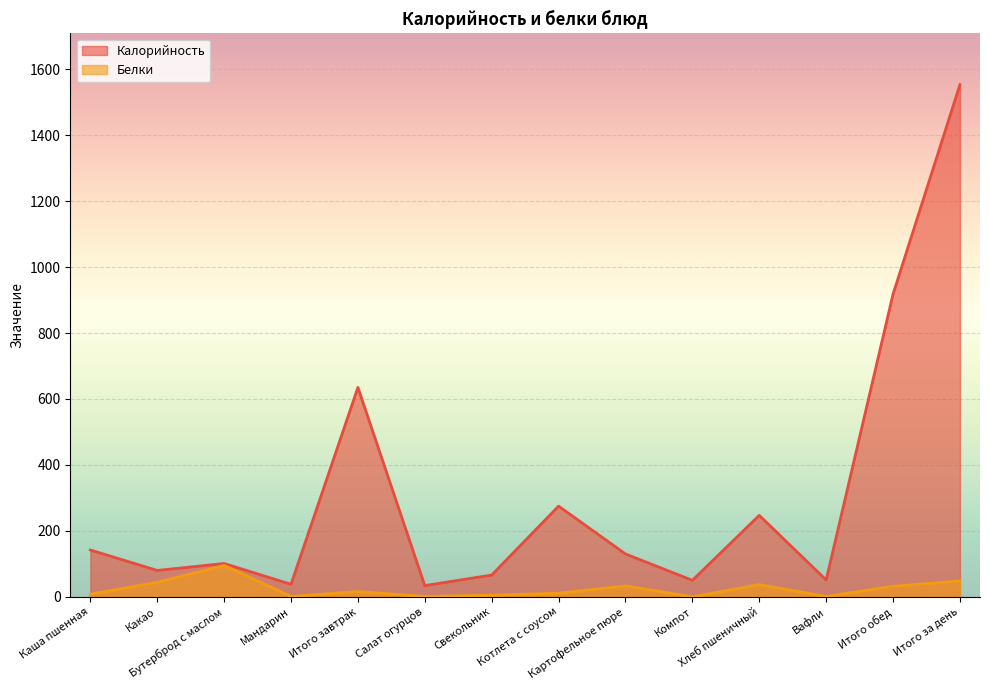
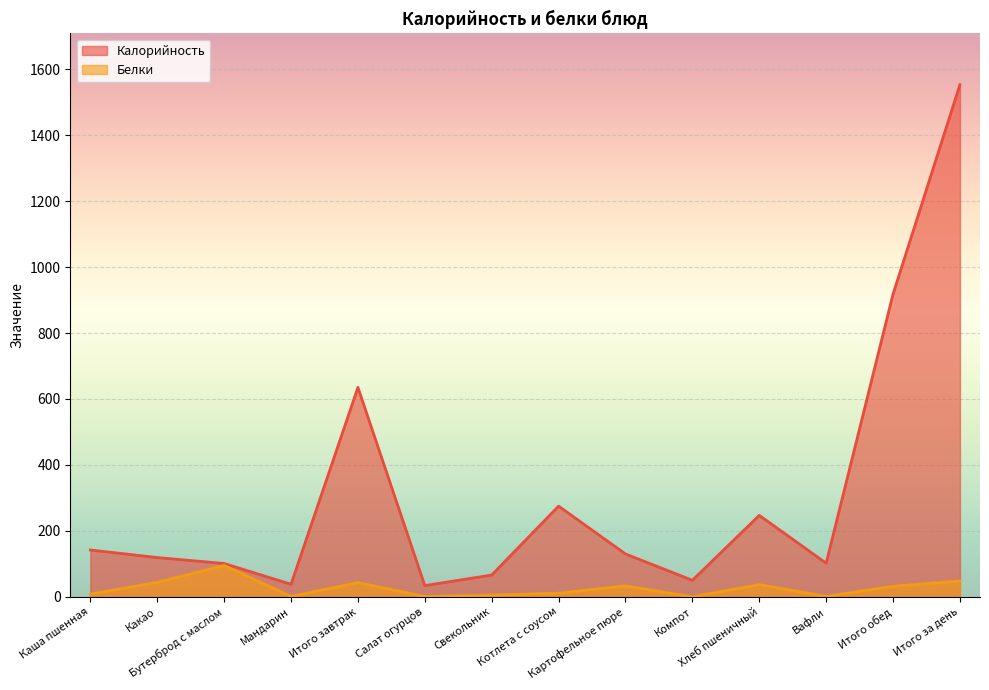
Калорийность, Какао: 80 -> 120
Белки, Итого завтрак: 20 -> 40
Калорийность, Вафли: 50 -> 100
